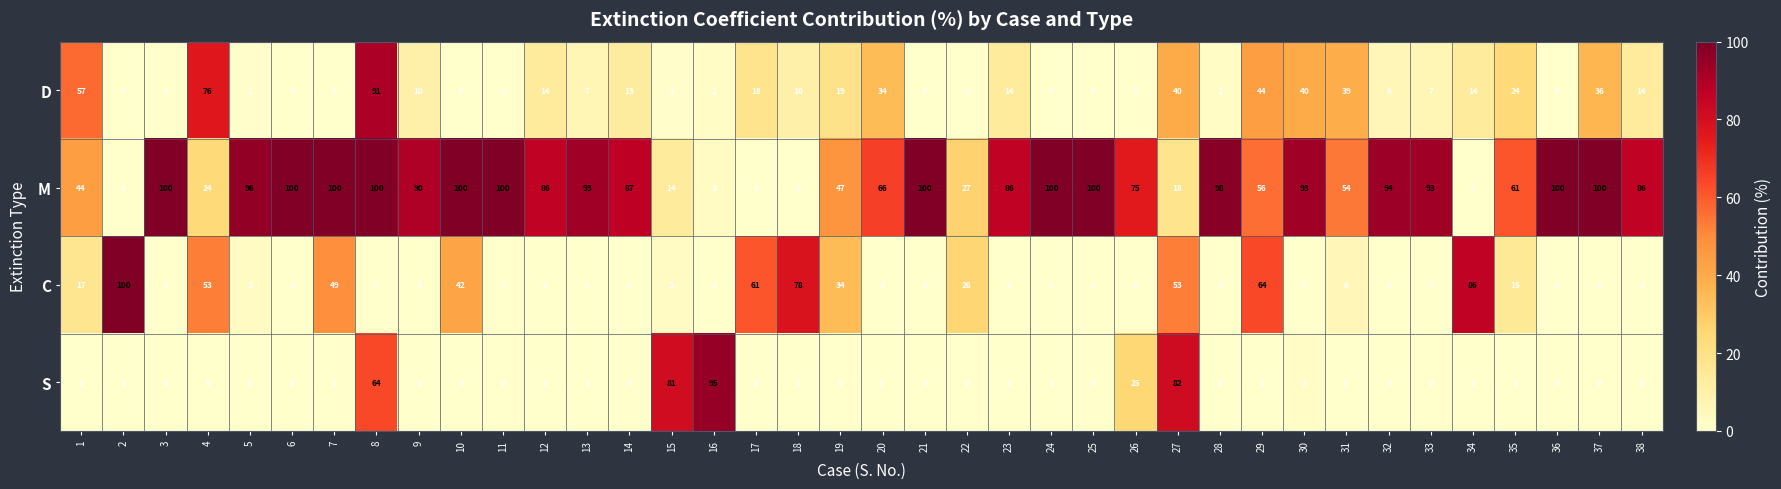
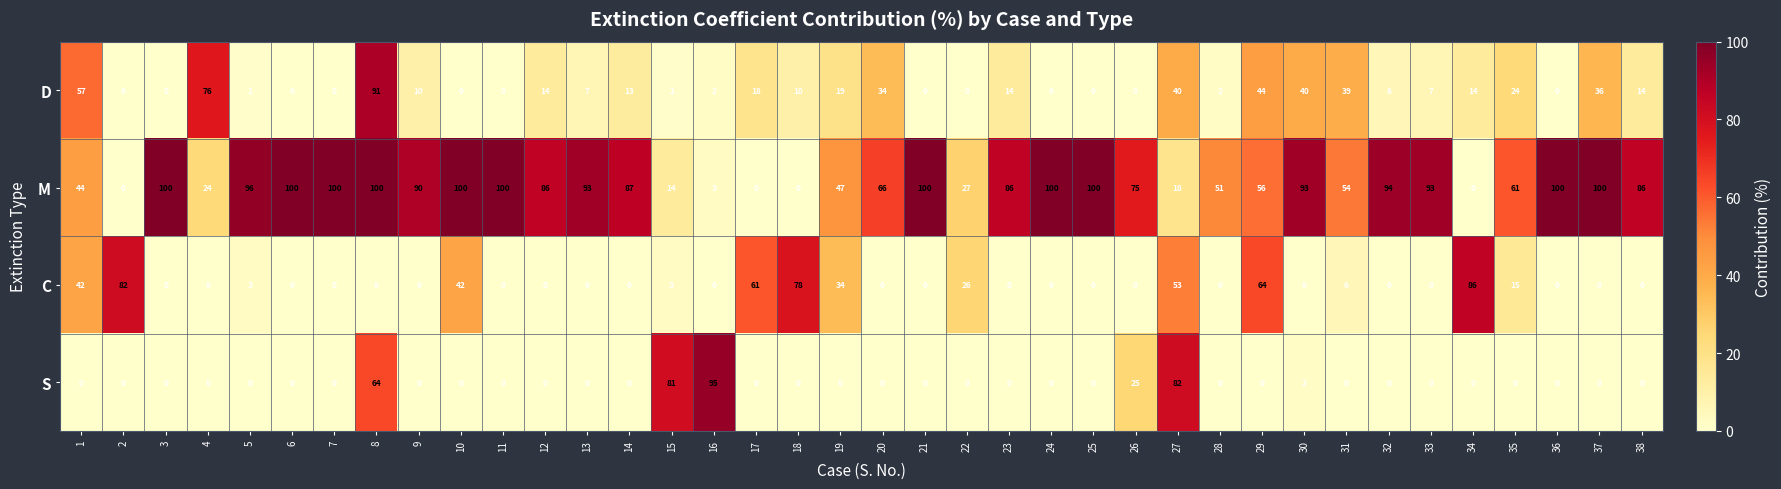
M, 28: 98 -> 51
C, 1: 17 -> 42
C, 2: 100 -> 82
C, 4: 53 -> 0
C, 7: 49 -> 0
